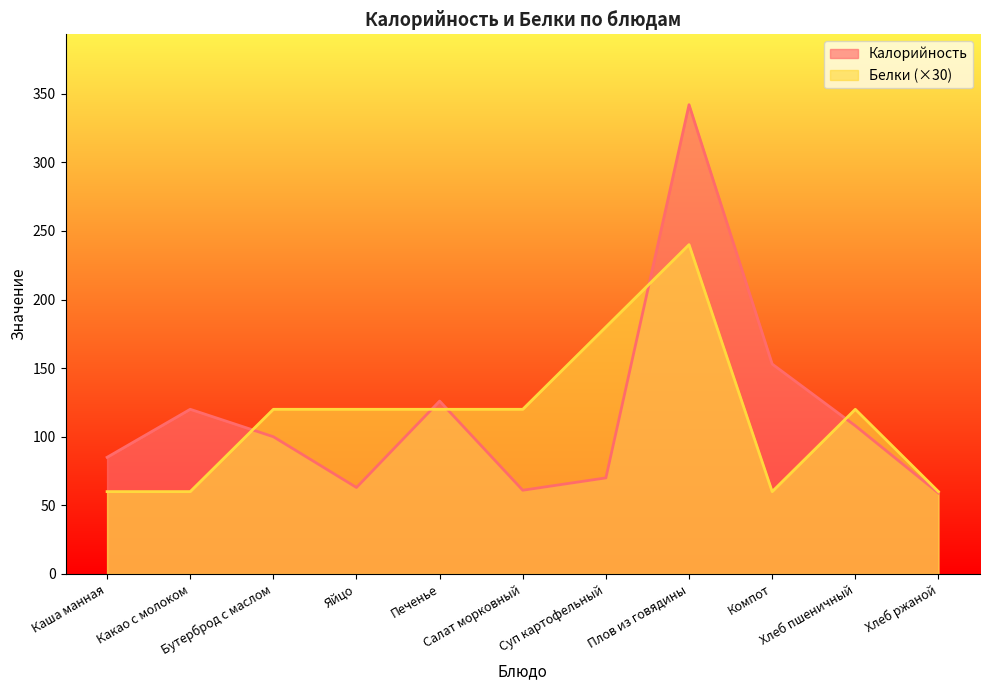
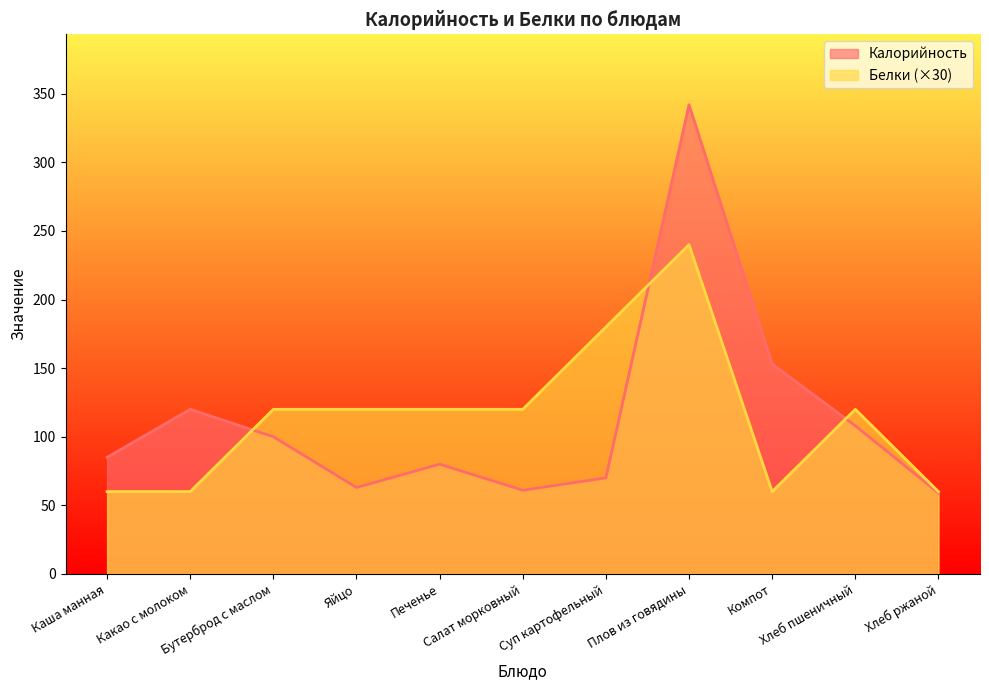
Калорийность, Печенье: 126 -> 80
